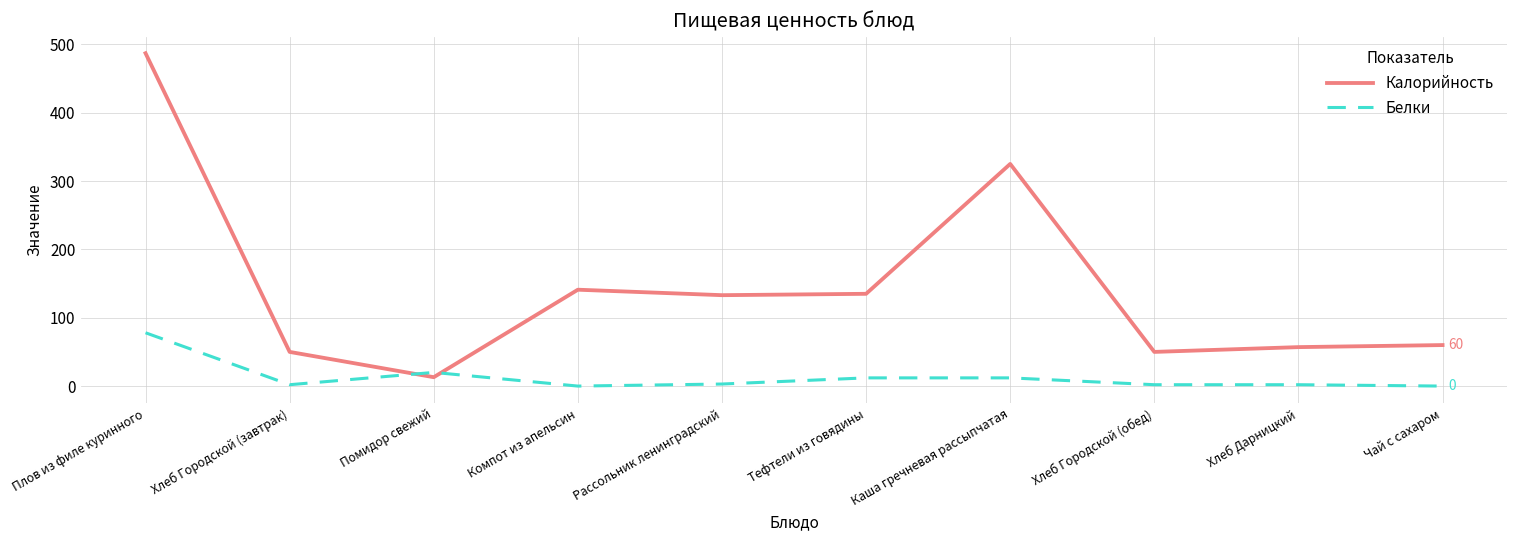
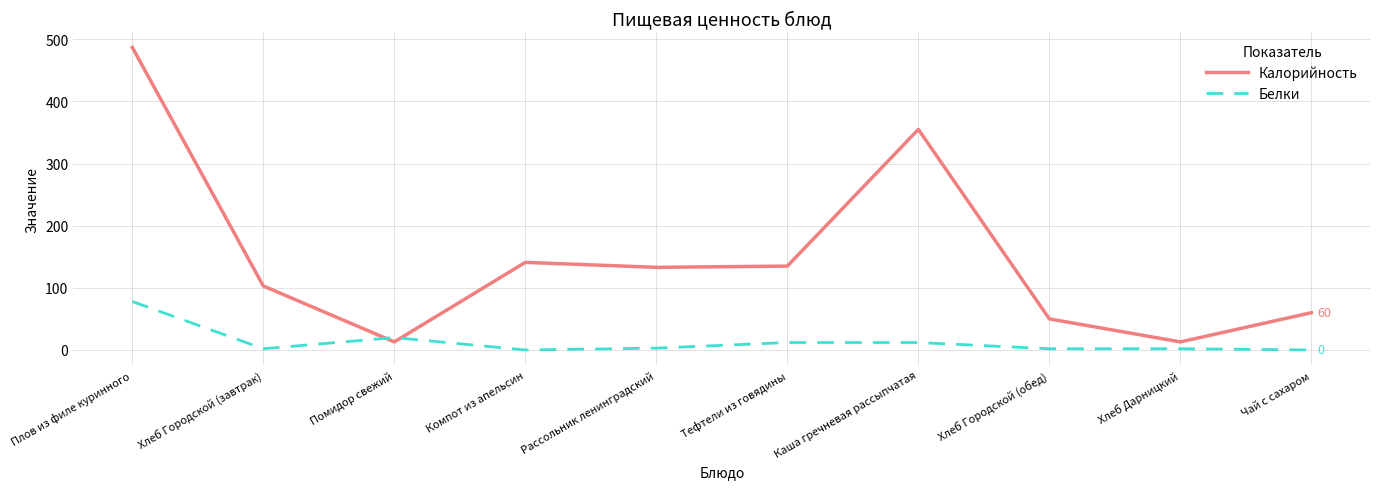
Калорийность, Хлеб Городской (завтрак): 50 -> 100
Калорийность, Каша гречневая рассыпчатая: 330 -> 360
Калорийность, Хлеб Дарницкий: 60 -> 10
